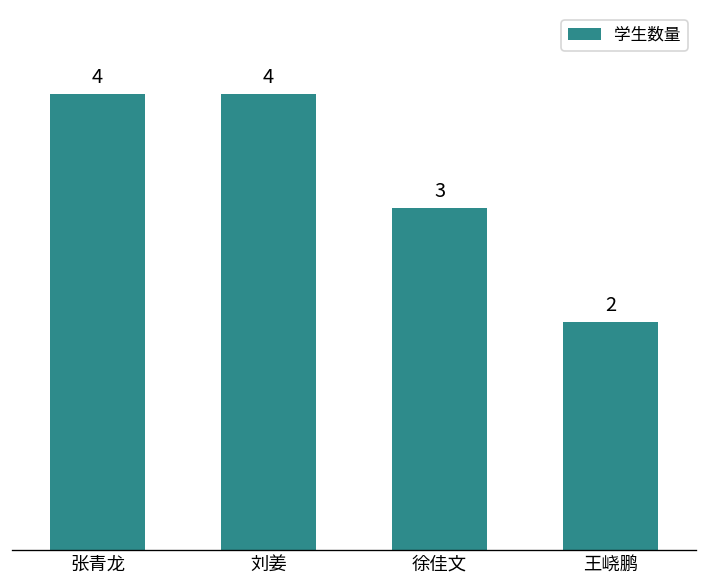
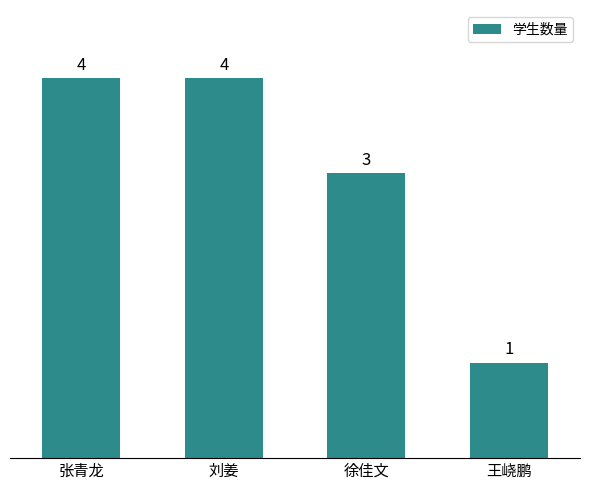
王峣鹏: 2 -> 1
